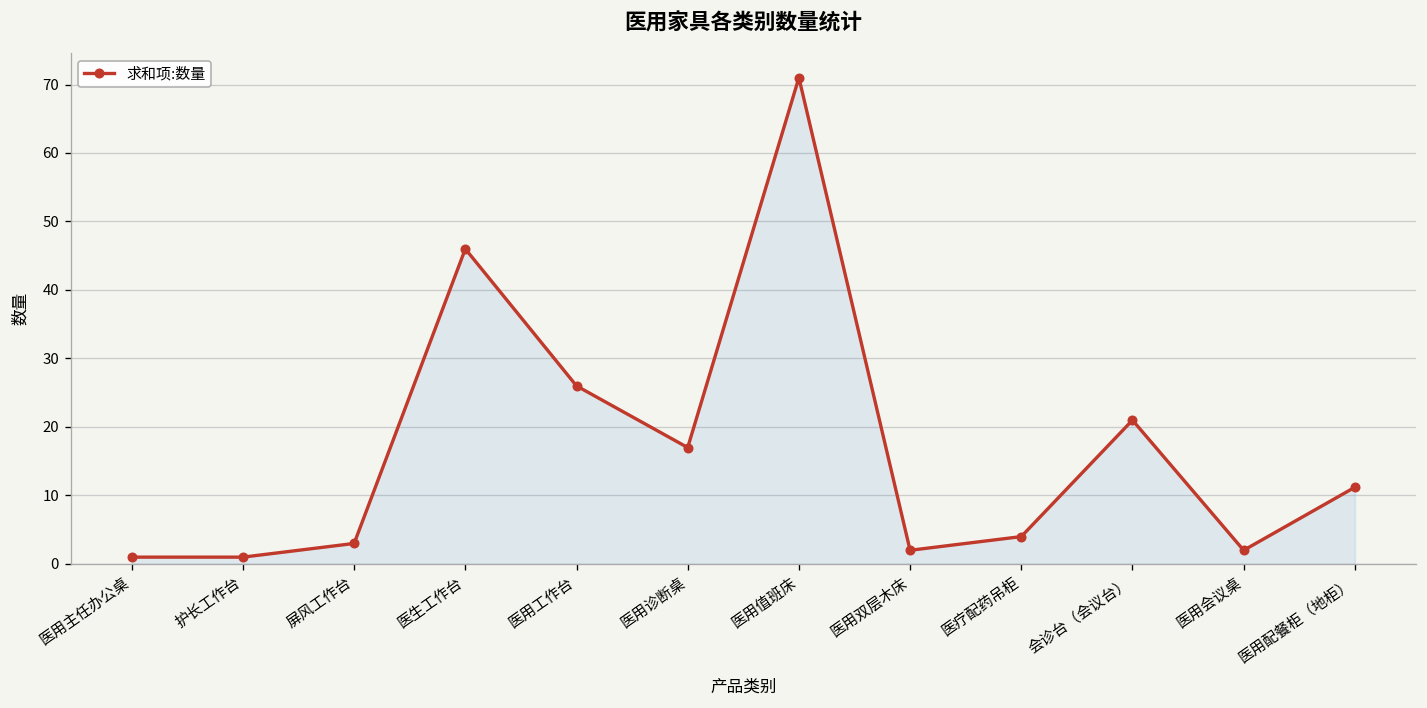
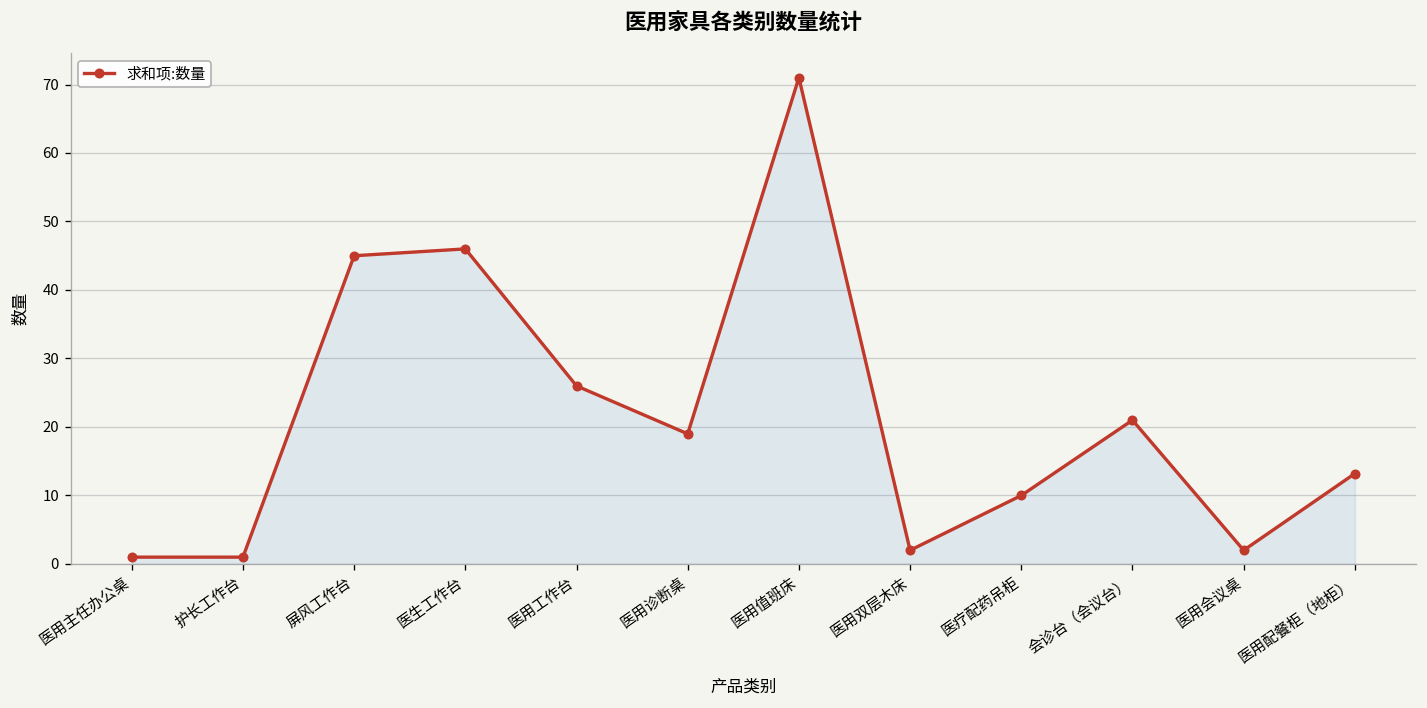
屏风工作台: 3 -> 45
医用诊断桌: 17 -> 19
医疗配药吊柜: 4 -> 10
医用配餐柜（地柜）: 11 -> 13
